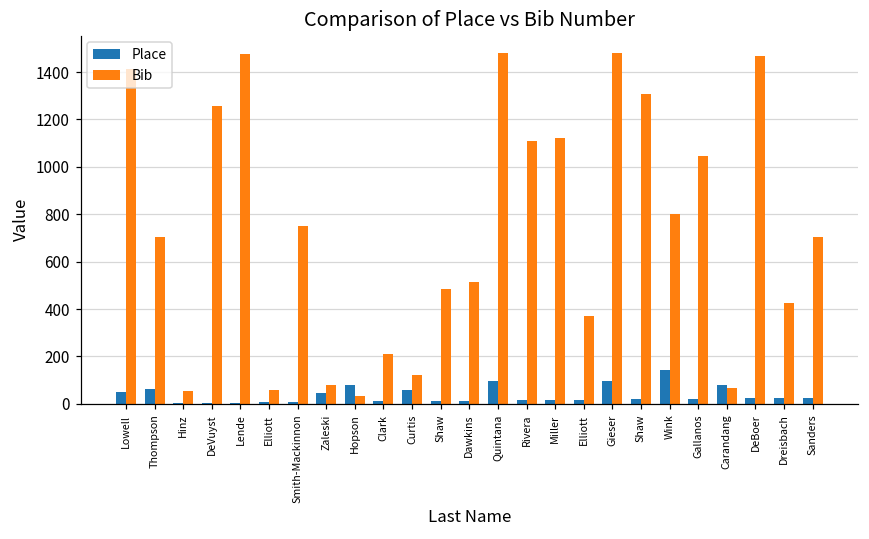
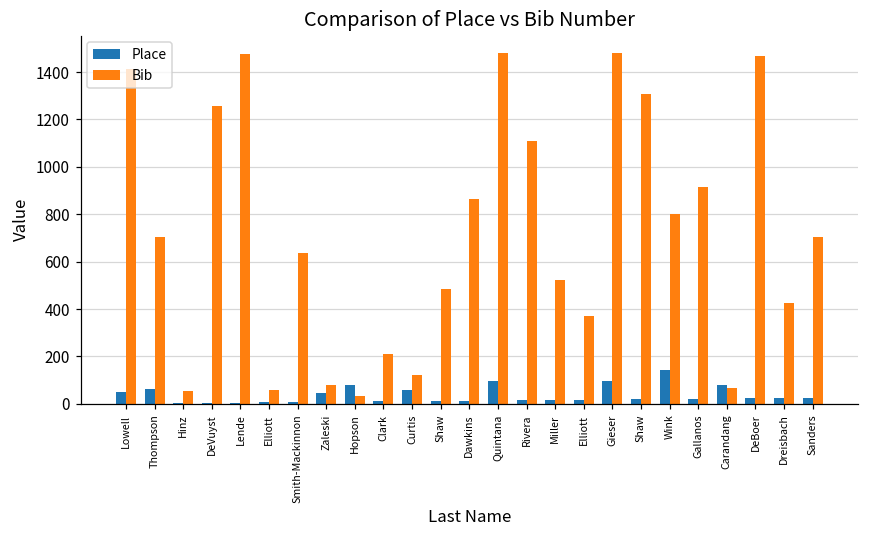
Bib, Smith-Mackinnon: 750 -> 640
Bib, Dawkins: 510 -> 860
Bib, Miller: 1120 -> 520
Bib, Gallanos: 1050 -> 910
